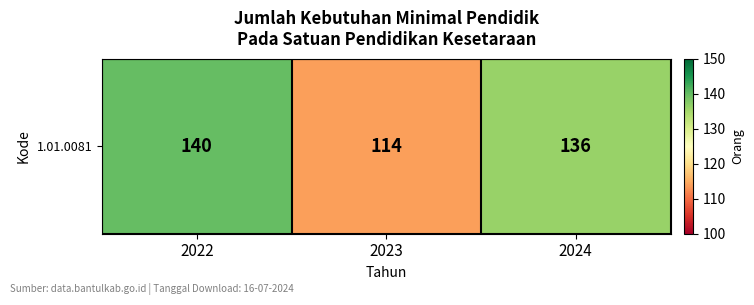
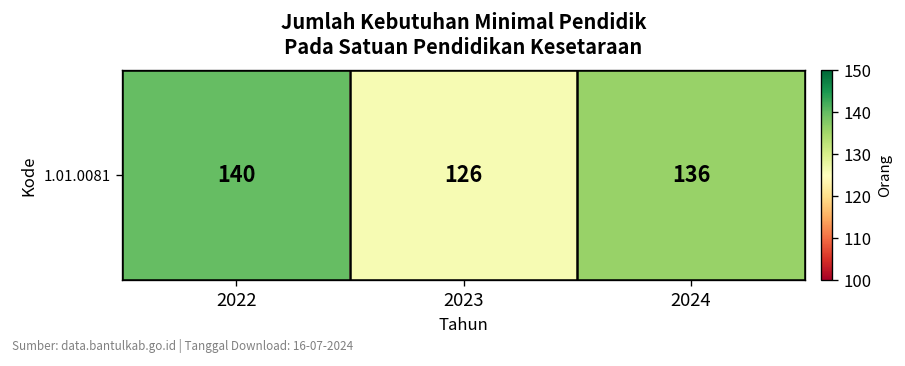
1.01.0081, 2023: 114 -> 126
